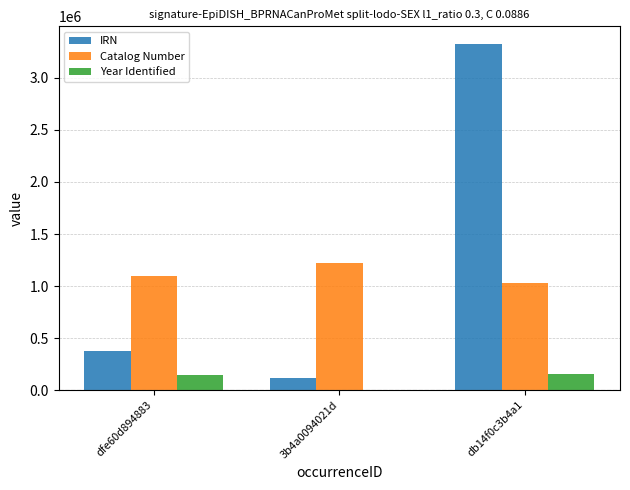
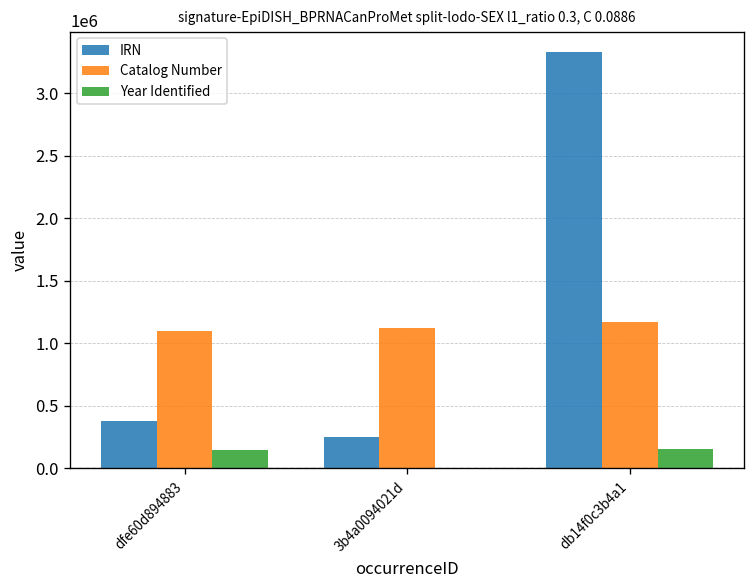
IRN, 3b4a0094021d: 110000 -> 250000
Catalog Number, 3b4a0094021d: 1220000 -> 1120000
Catalog Number, db14f0c3b4a1: 1030000 -> 1170000
